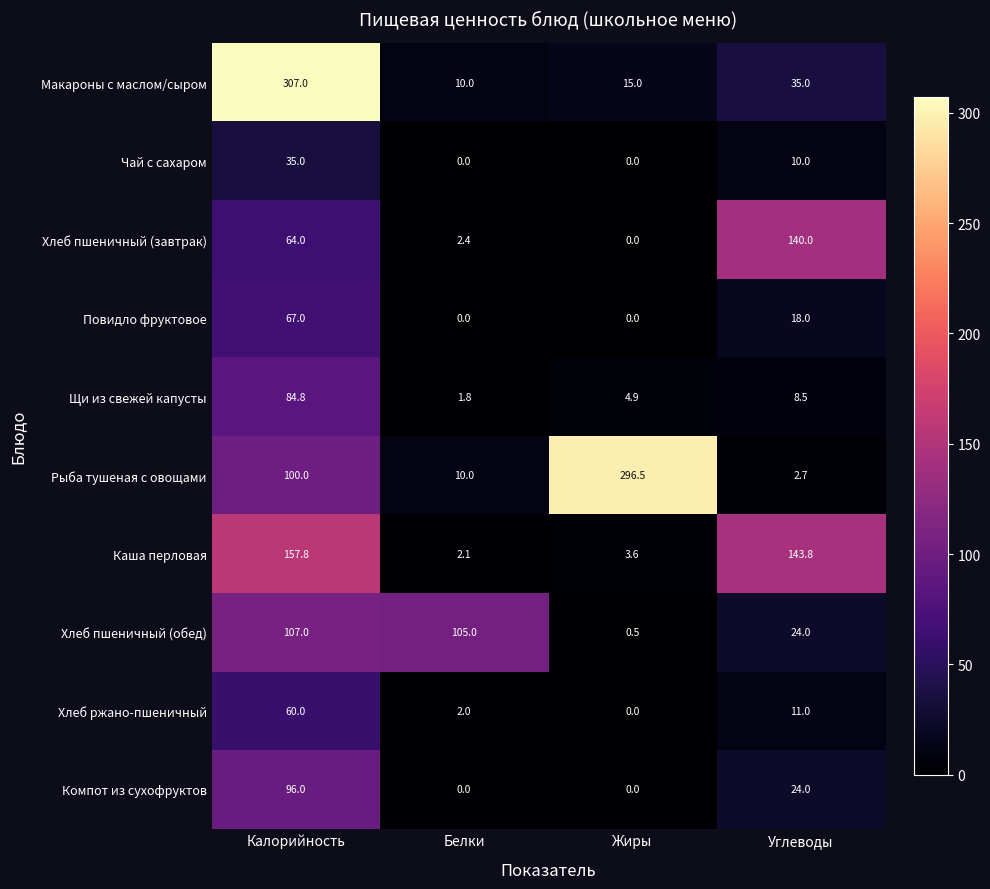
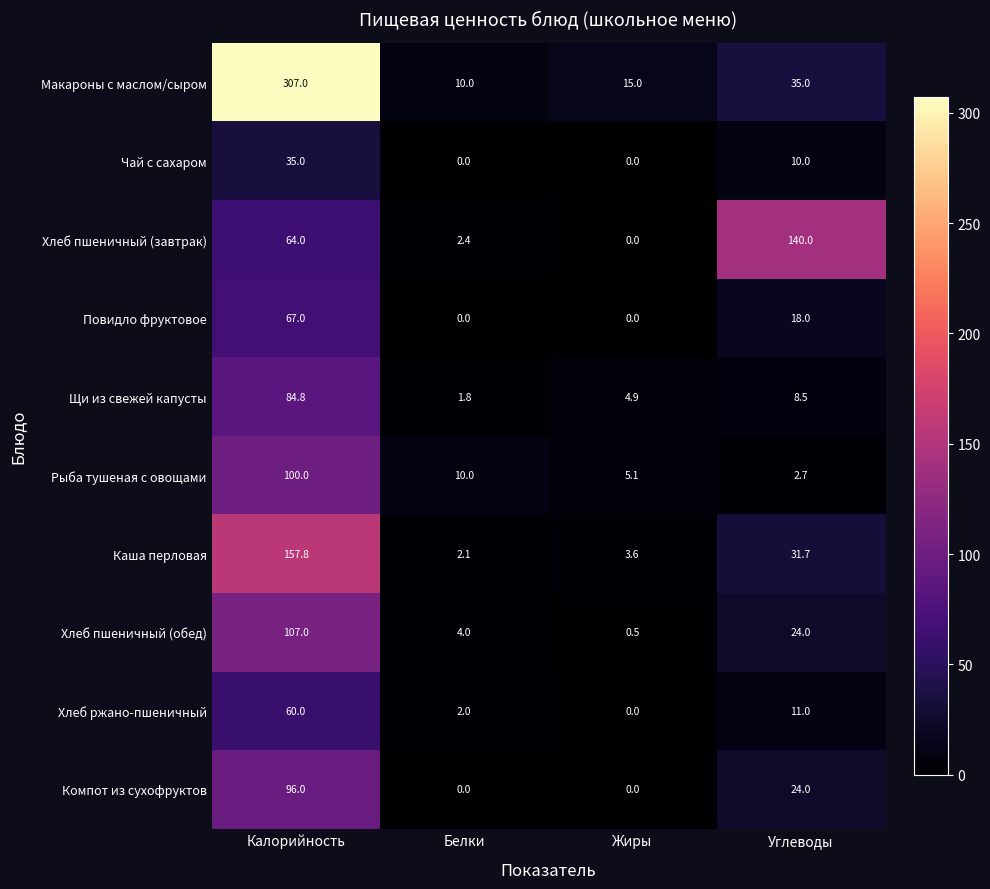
Рыба тушеная с овощами, Жиры: 296.5 -> 5.1
Каша перловая, Углеводы: 143.8 -> 31.7
Хлеб пшеничный (обед), Белки: 105.0 -> 4.0
